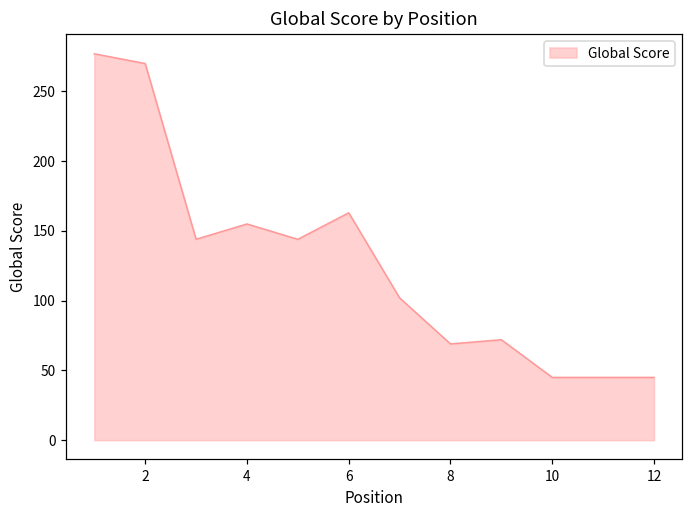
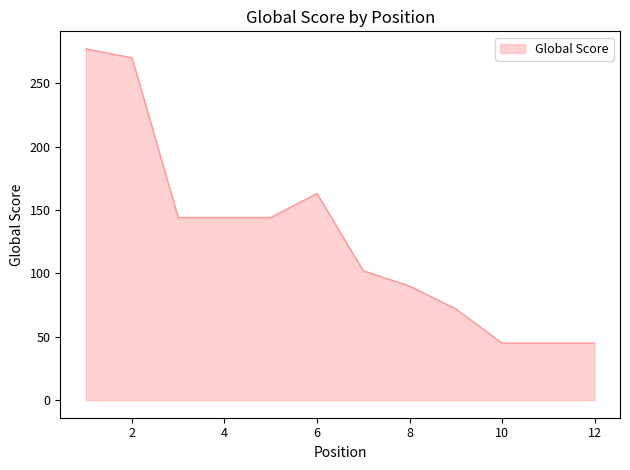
4: 155 -> 144
8: 69 -> 90
